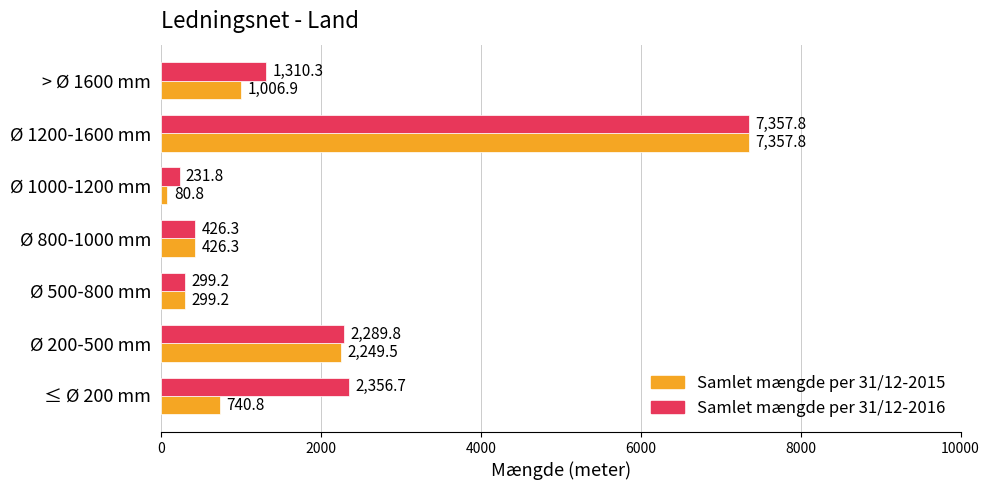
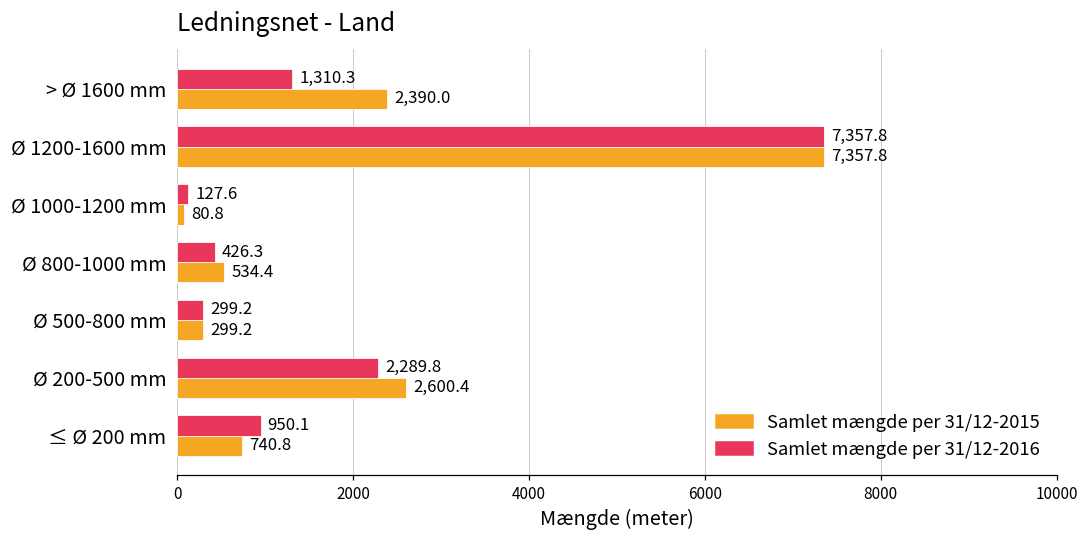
Samlet mængde per 31/12-2015, > Ø 1600 mm: 1,006.9 -> 2,390.0
Samlet mængde per 31/12-2016, Ø 1000-1200 mm: 231.8 -> 127.6
Samlet mængde per 31/12-2015, Ø 800-1000 mm: 426.3 -> 534.4
Samlet mængde per 31/12-2015, Ø 200-500 mm: 2,249.5 -> 2,600.4
Samlet mængde per 31/12-2016, ≤ Ø 200 mm: 2,356.7 -> 950.1
